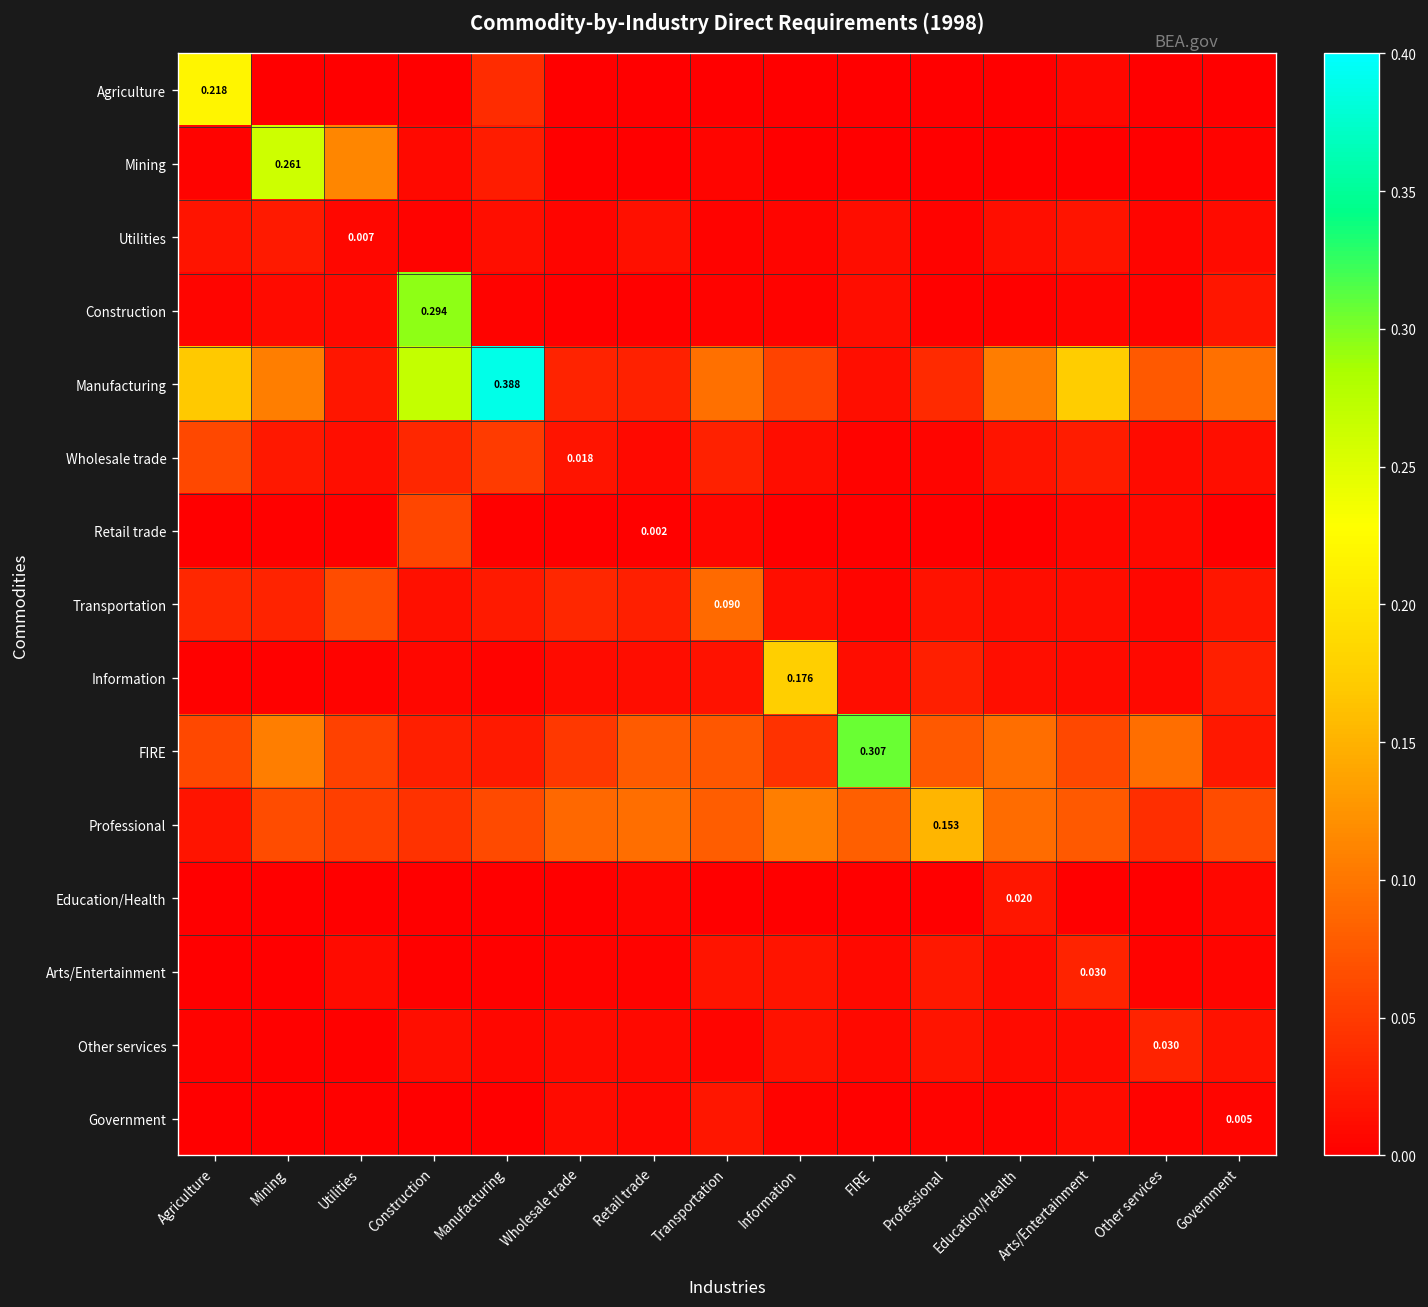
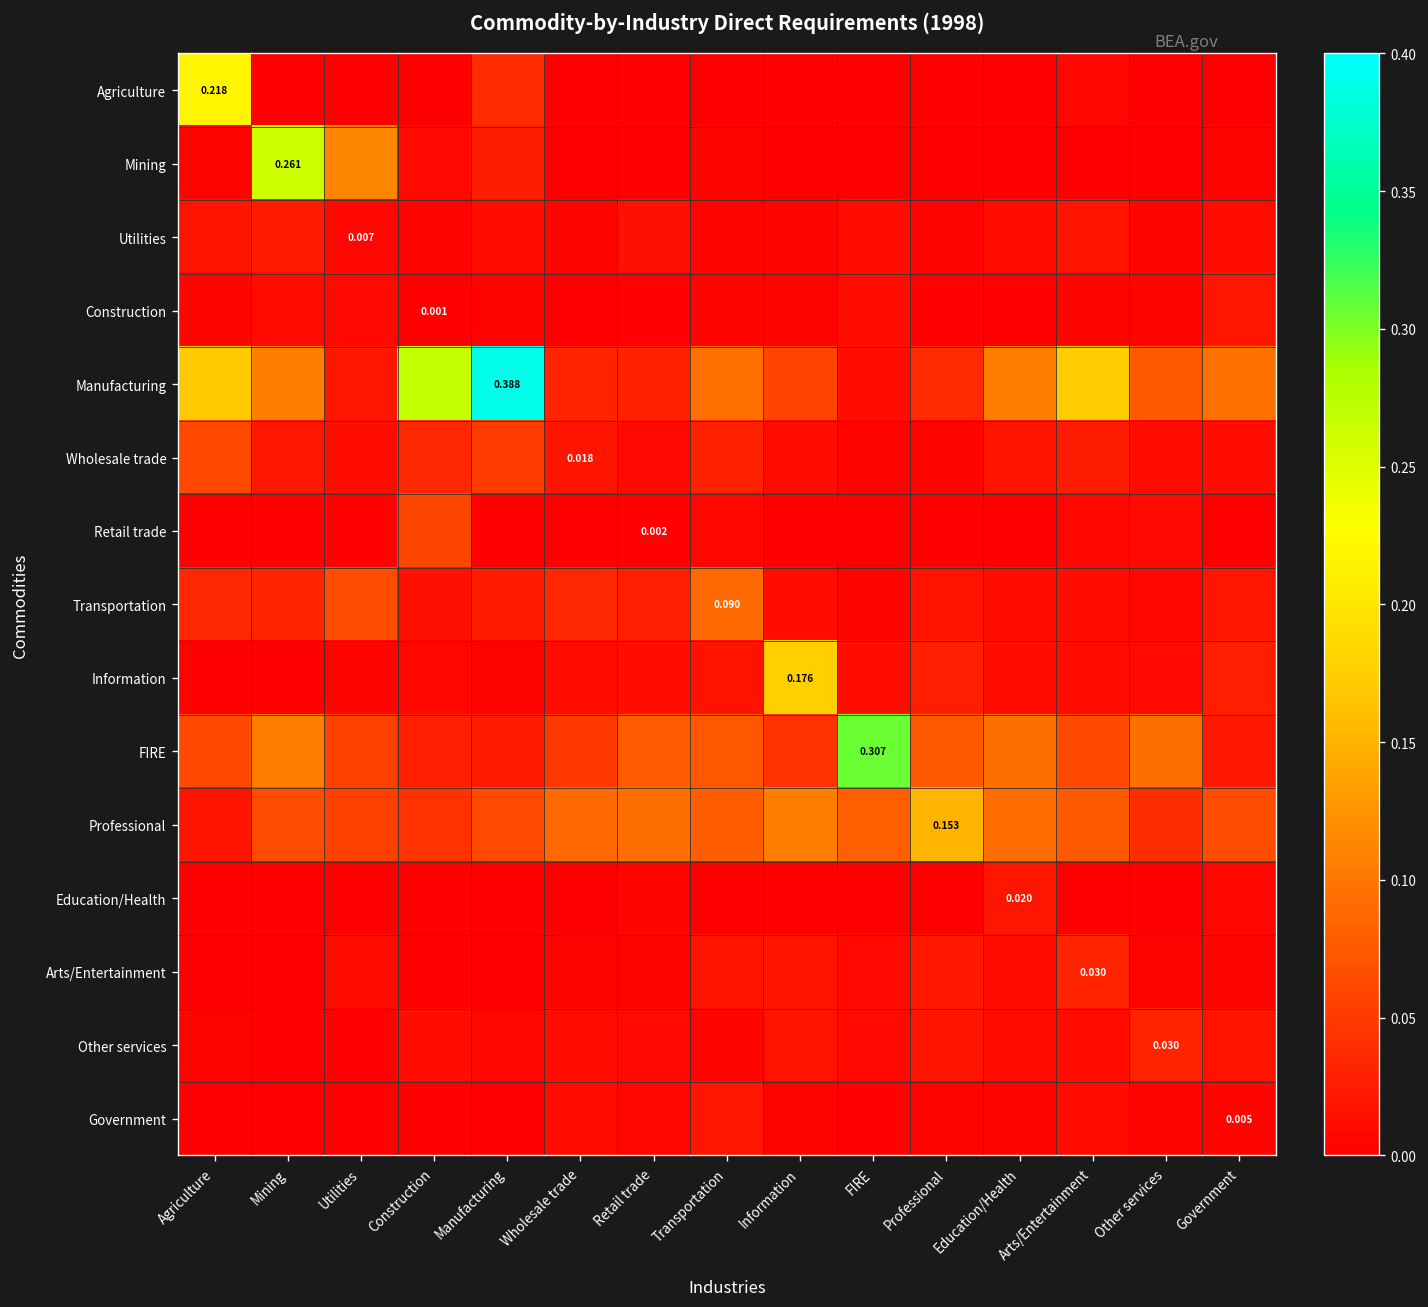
Construction, Construction: 0.294 -> 0.001
